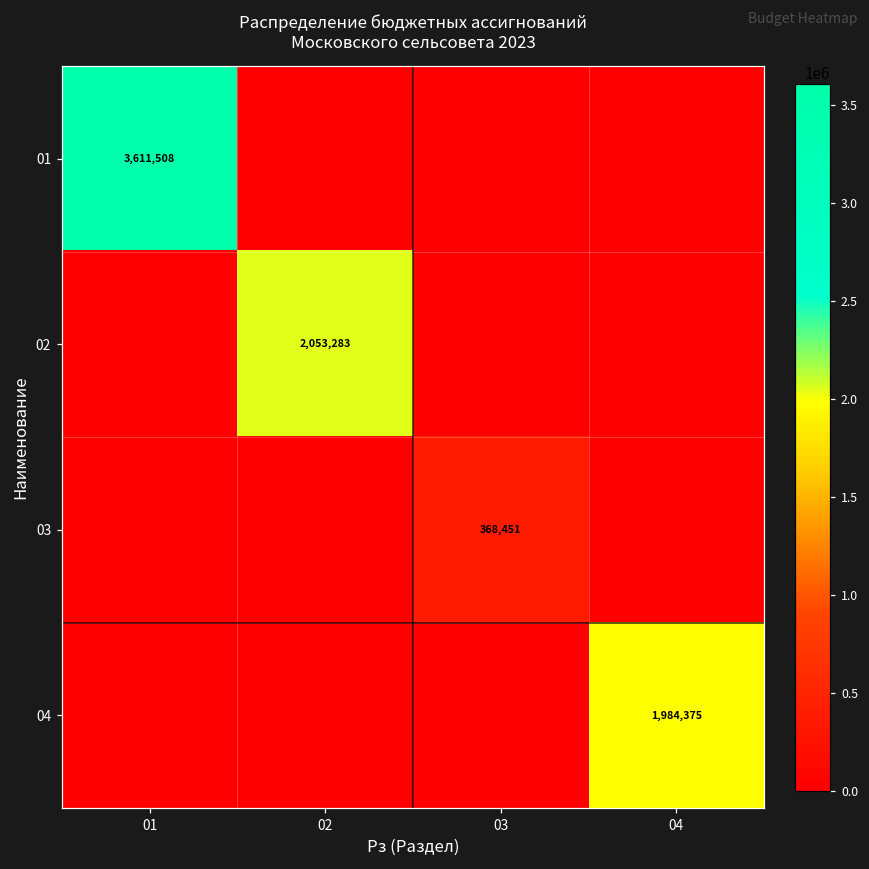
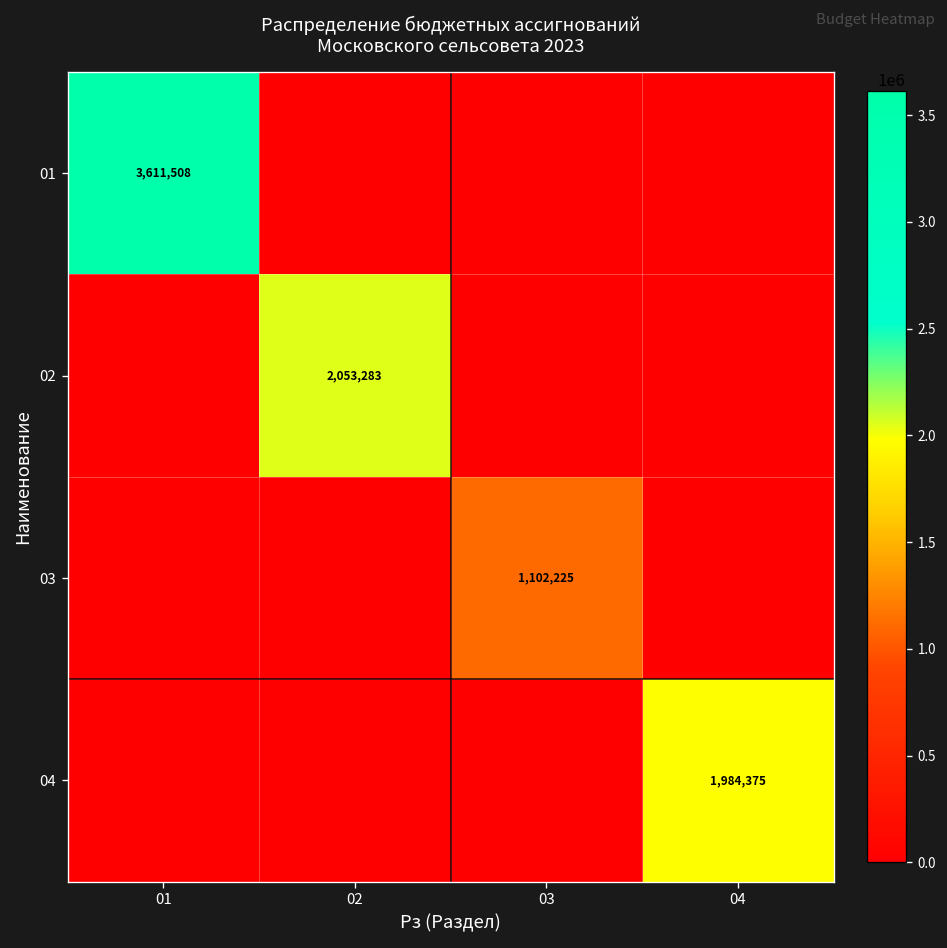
03, 03: 368,451 -> 1,102,225
